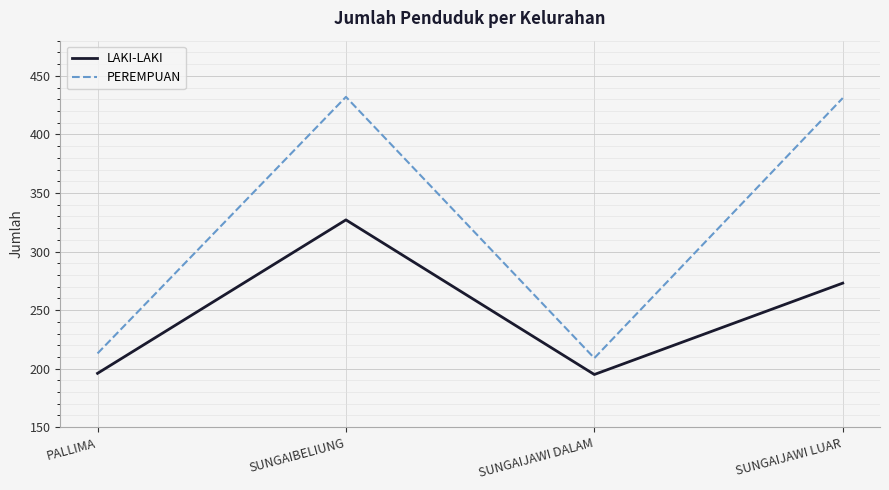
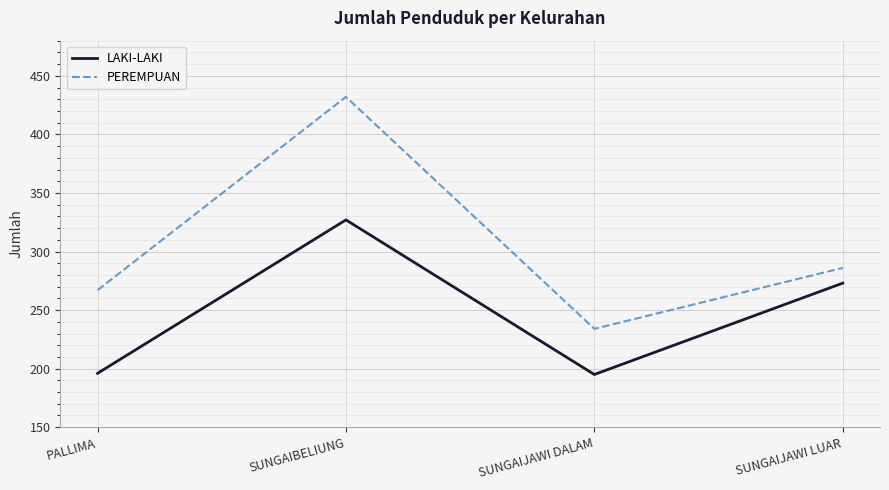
PEREMPUAN, PALLIMA: 213 -> 267
PEREMPUAN, SUNGAIJAWI DALAM: 209 -> 234
PEREMPUAN, SUNGAIJAWI LUAR: 431 -> 286
